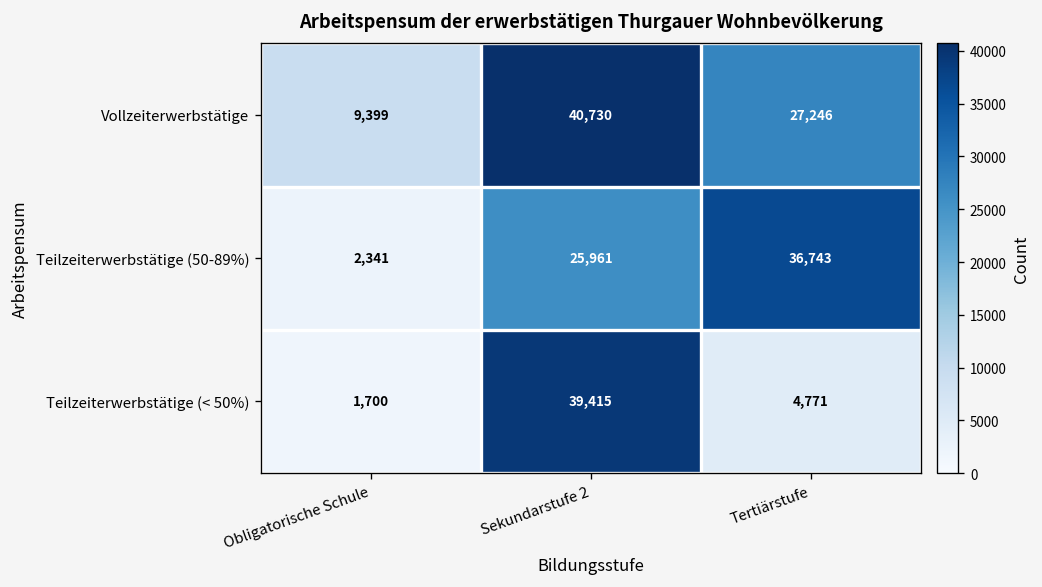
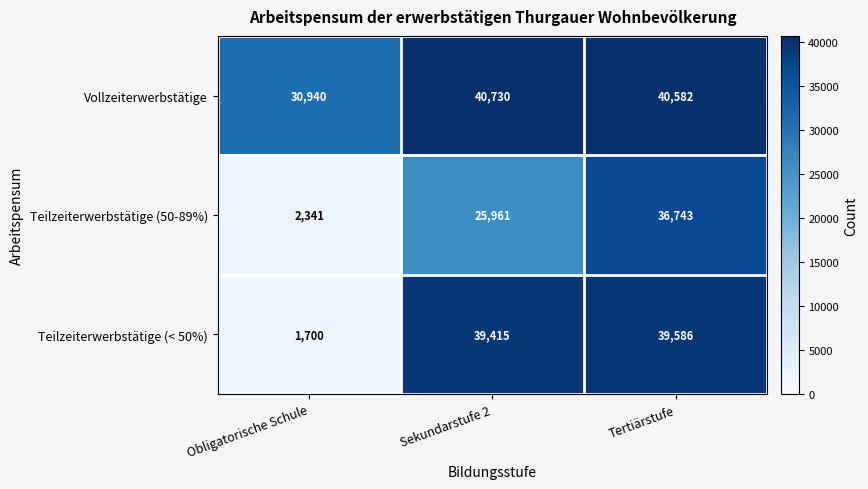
Vollzeiterwerbstätige, Obligatorische Schule: 9,399 -> 30,940
Vollzeiterwerbstätige, Tertiärstufe: 27,246 -> 40,582
Teilzeiterwerbstätige (< 50%), Tertiärstufe: 4,771 -> 39,586
